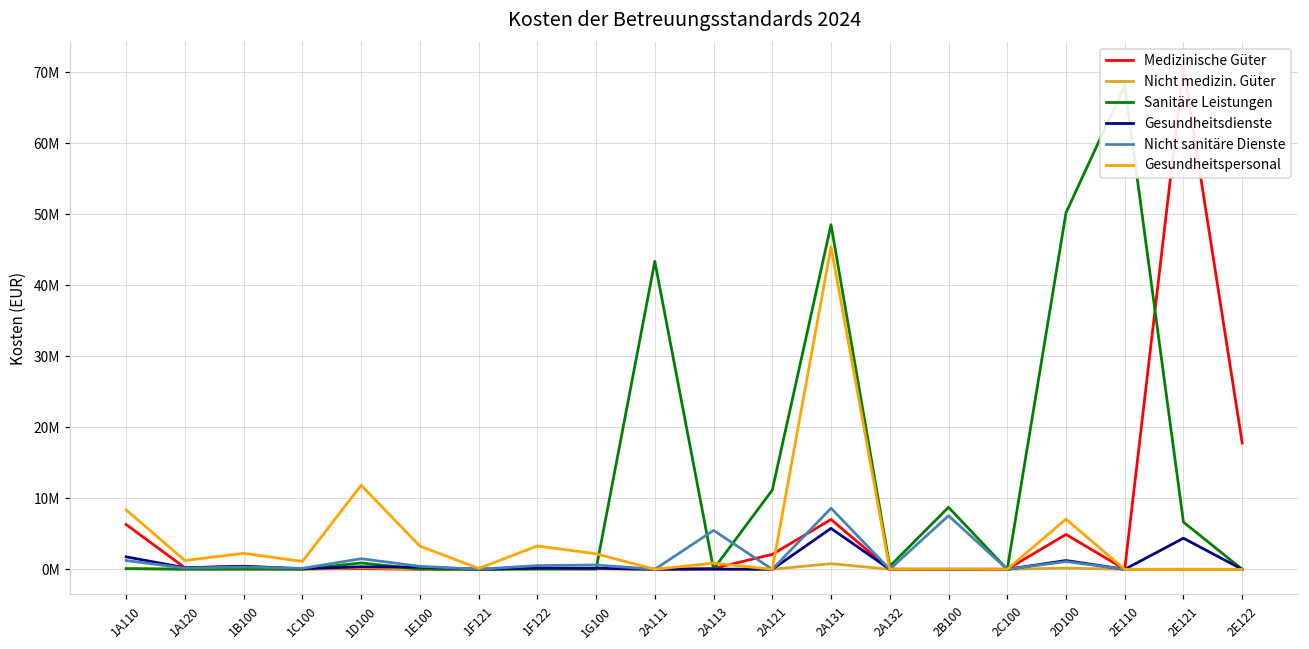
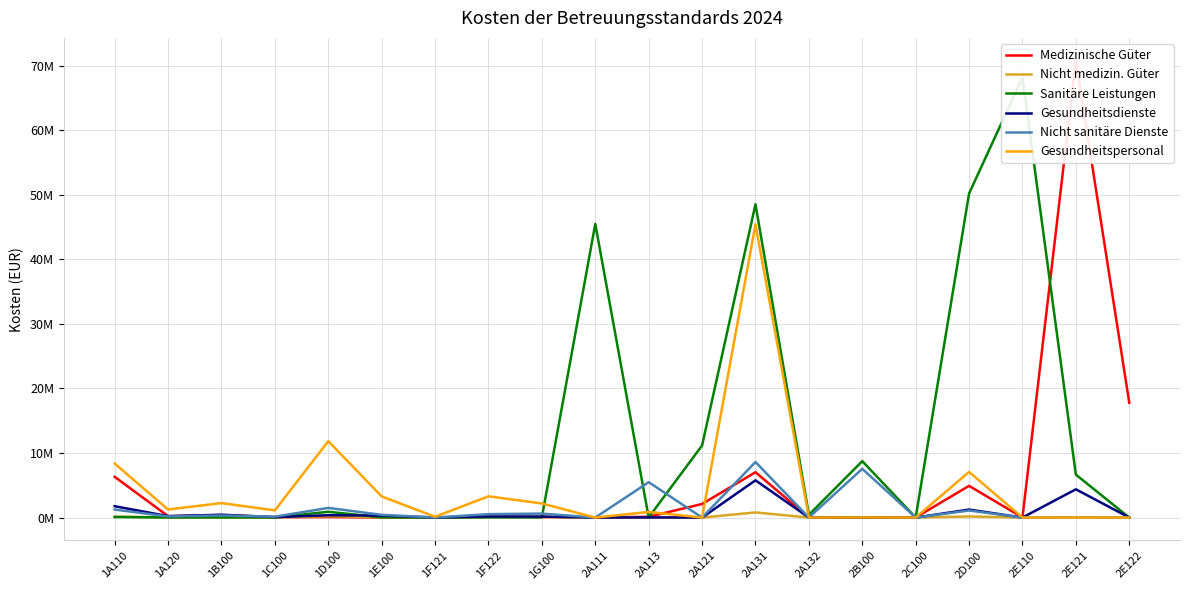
Sanitäre Leistungen, 2A111: 43000000 -> 45000000
